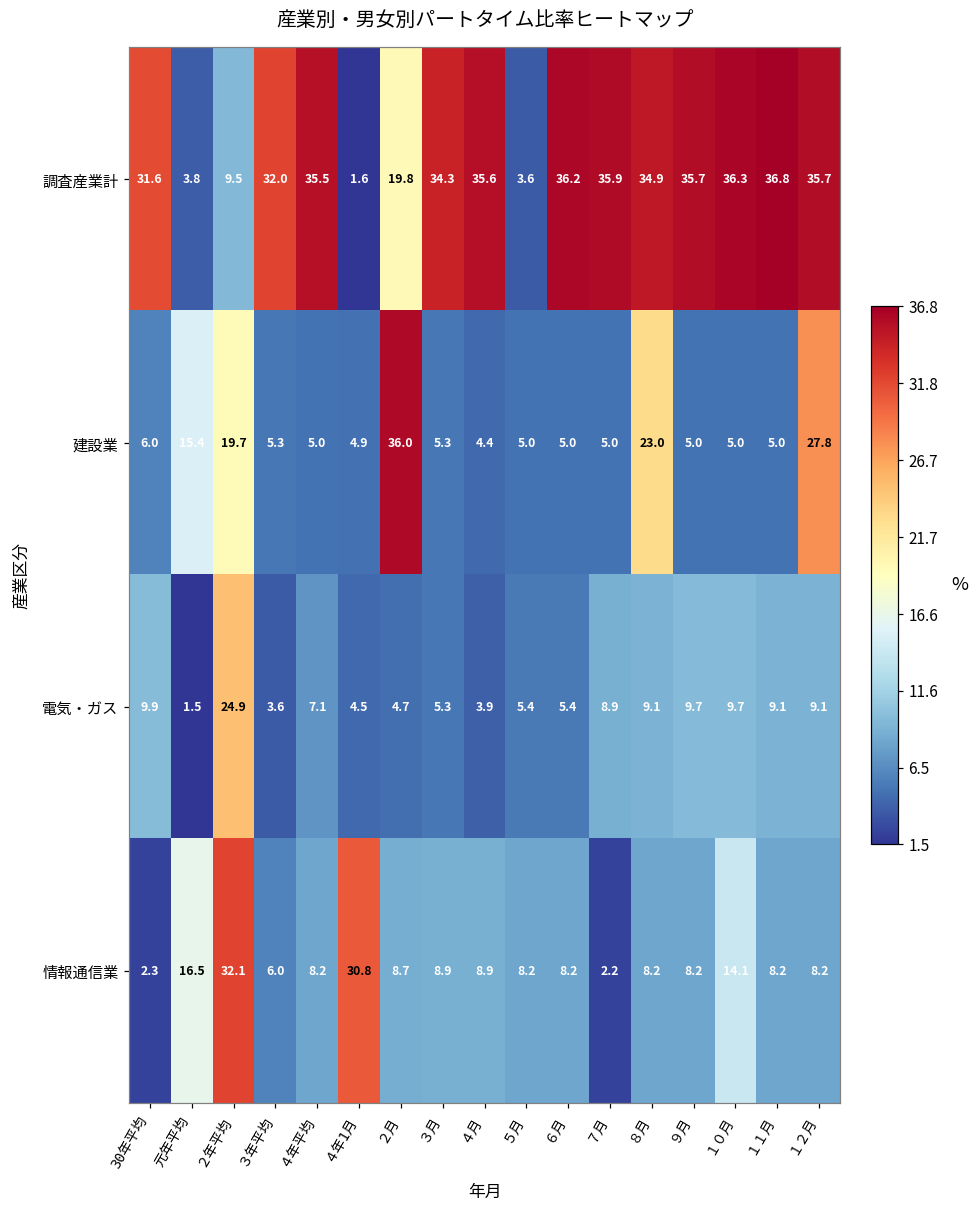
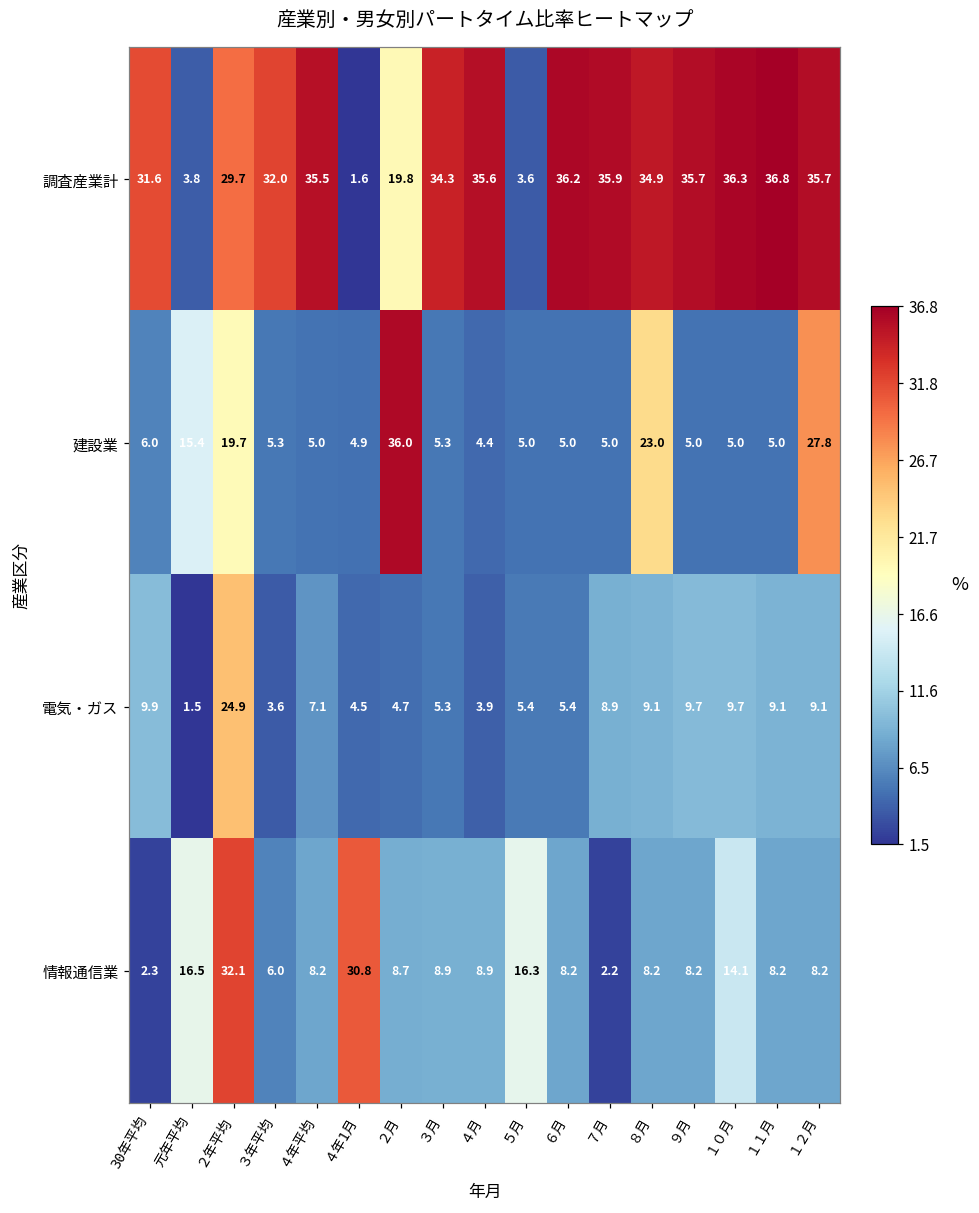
調査産業計, ２年平均: 9.5 -> 29.7
情報通信業, ５月: 8.2 -> 16.3
